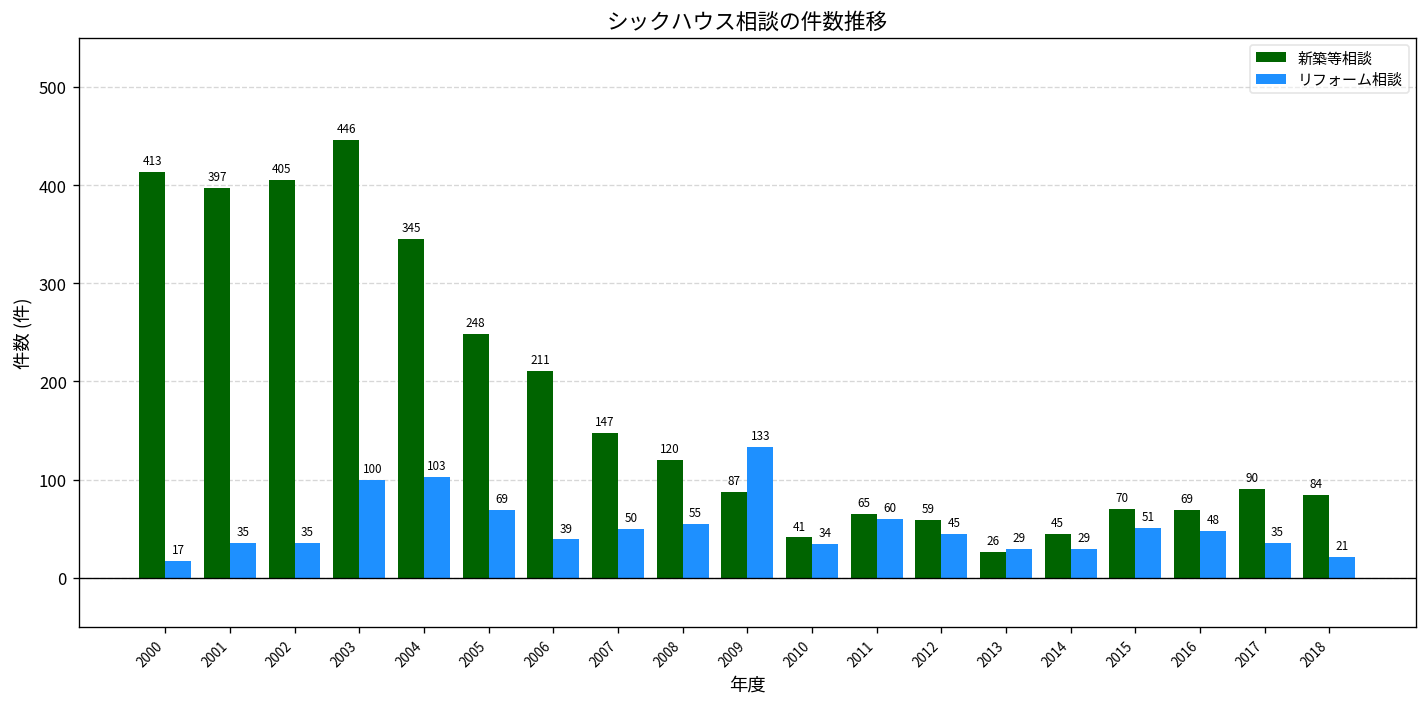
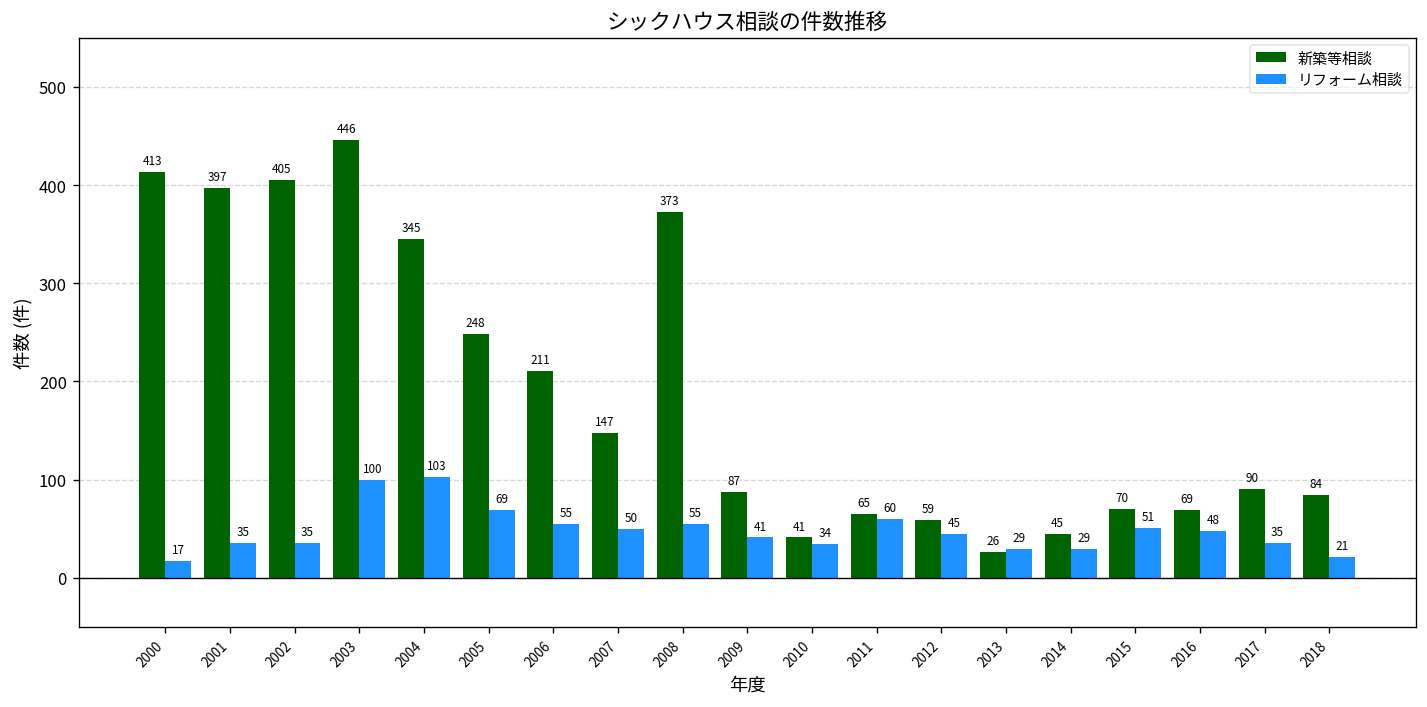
リフォーム相談, 2006: 39 -> 55
新築等相談, 2008: 120 -> 373
リフォーム相談, 2009: 133 -> 41
